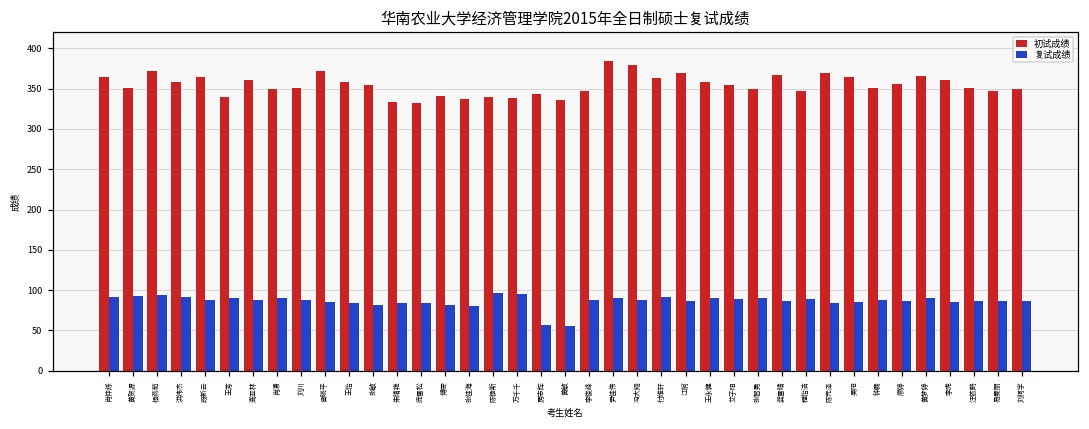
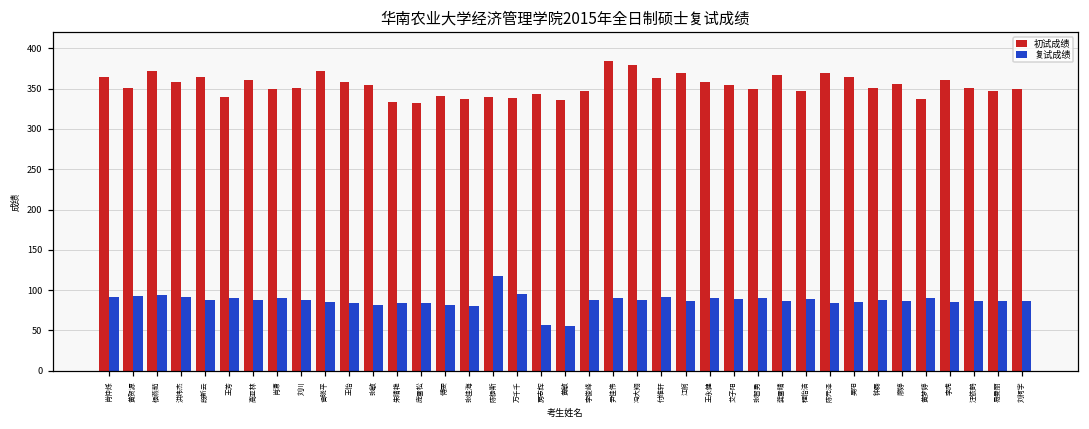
复试成绩, 陈杨斯: 100 -> 120
初试成绩, 黄梦婷: 370 -> 340
